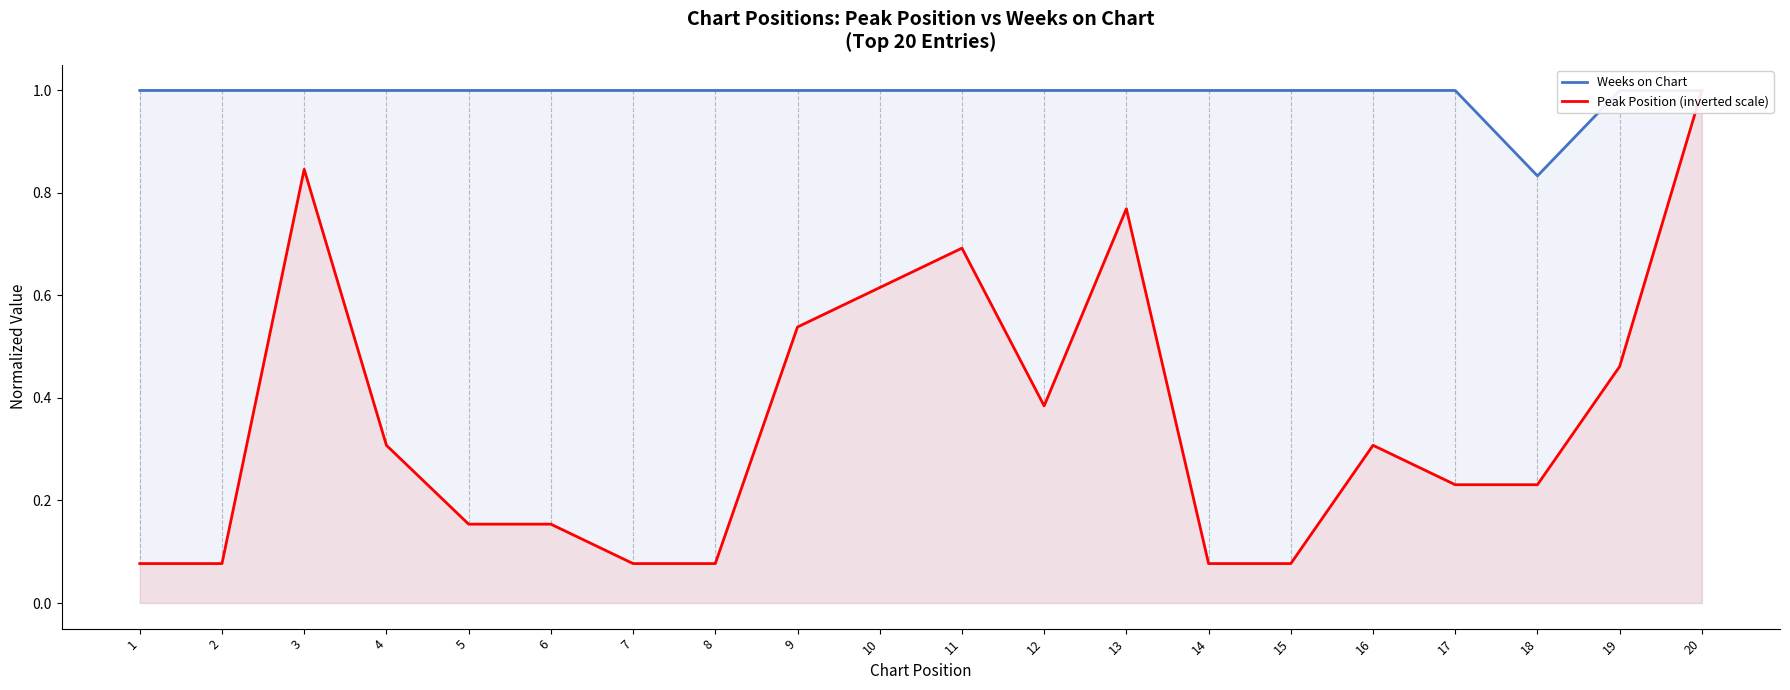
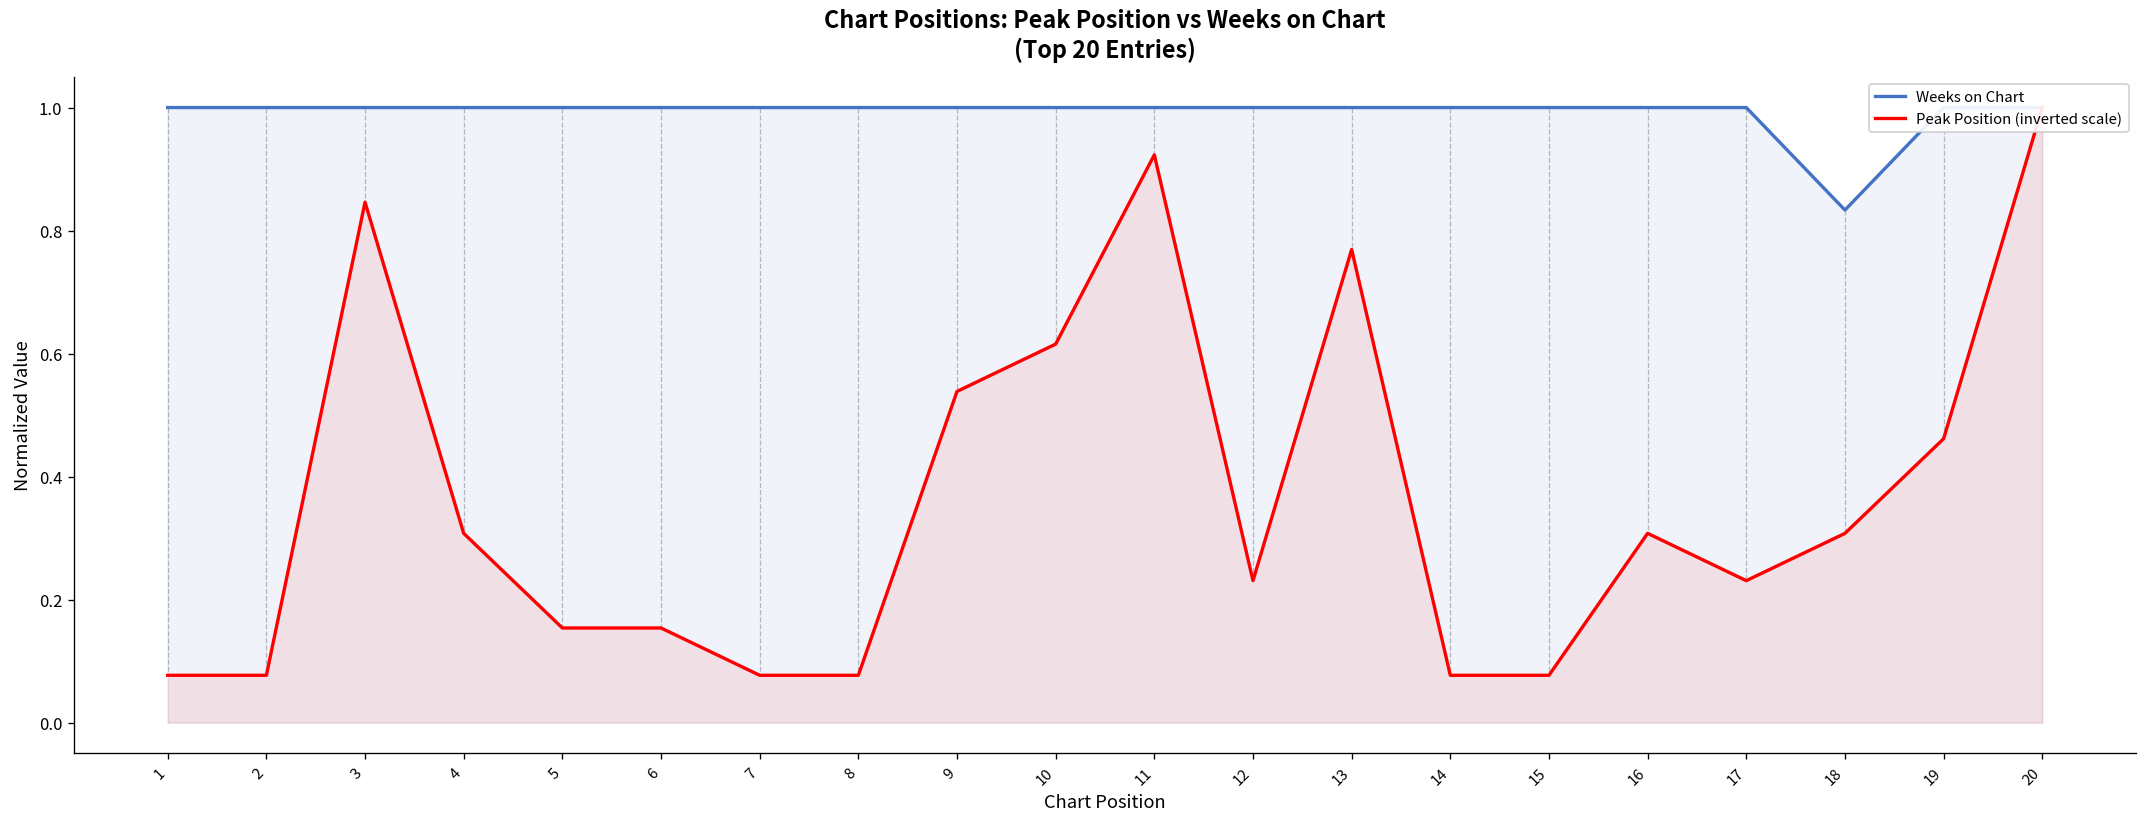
Peak Position (inverted scale), 11: 0.69 -> 0.92
Peak Position (inverted scale), 12: 0.38 -> 0.23
Peak Position (inverted scale), 18: 0.23 -> 0.31
